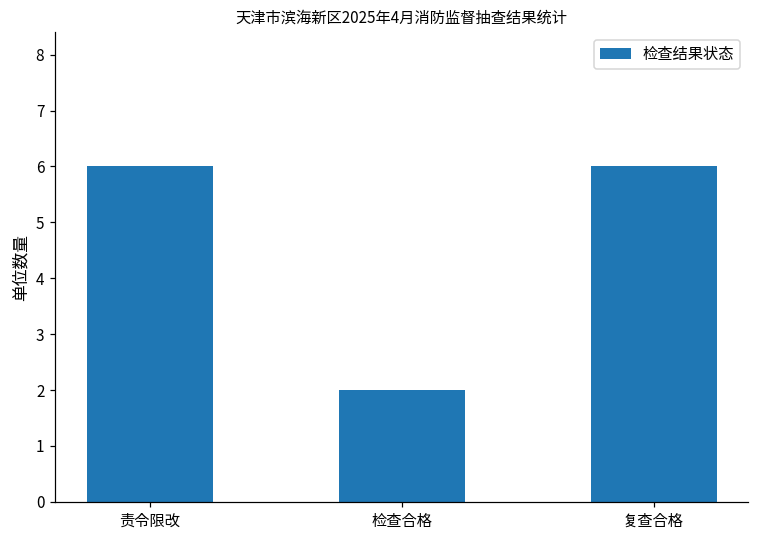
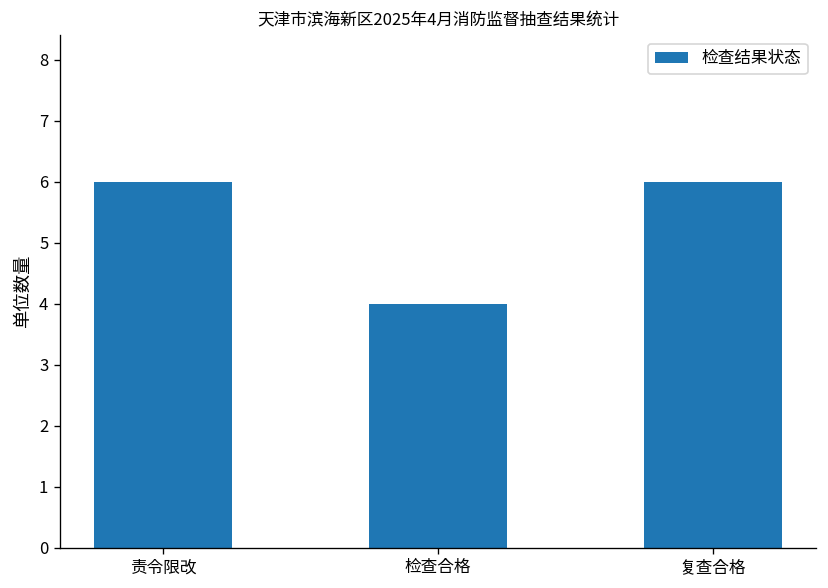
检查合格: 2 -> 4
